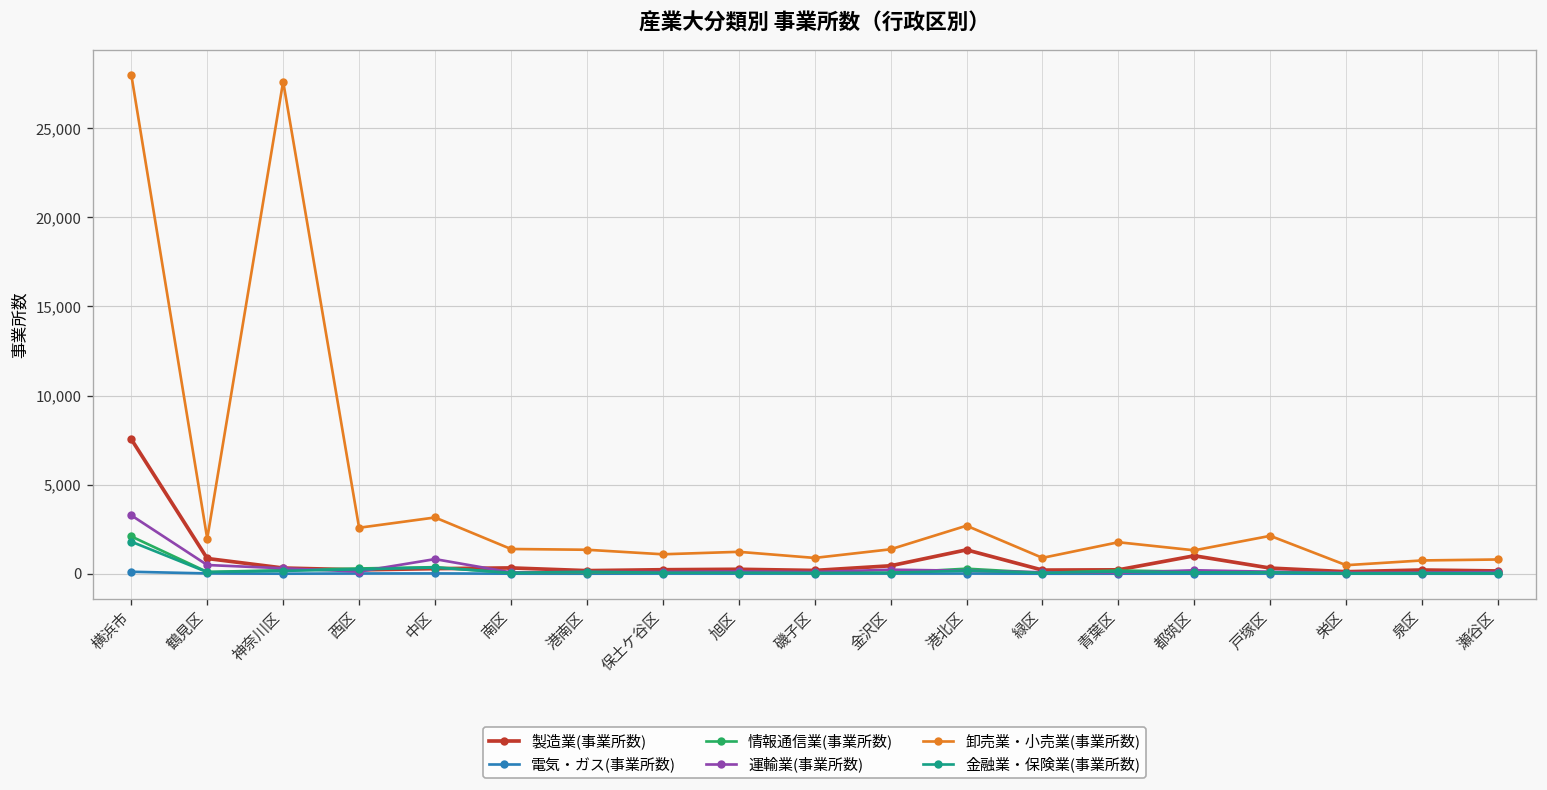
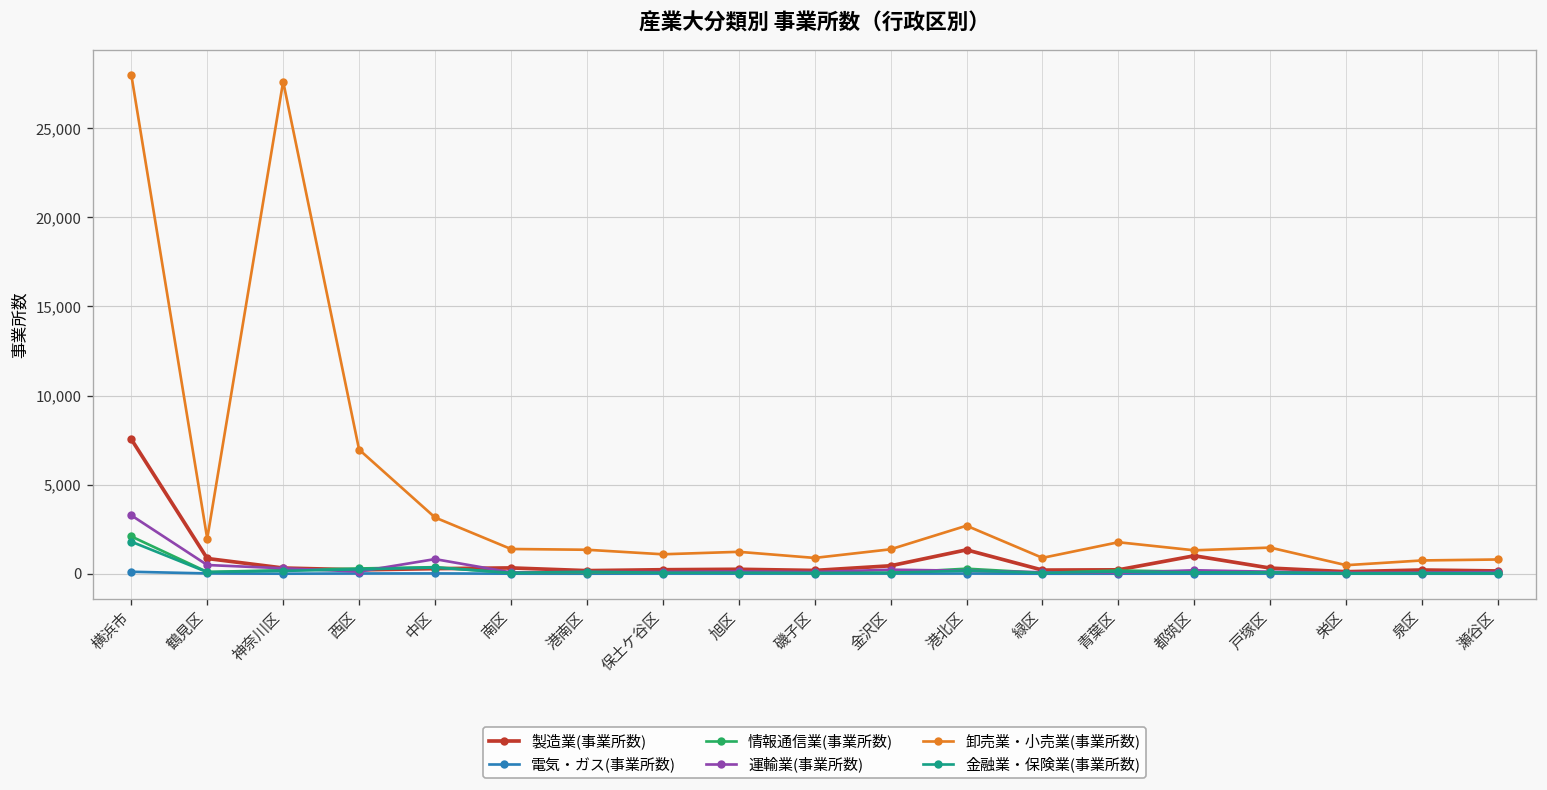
卸売業・小売業(事業所数), 西区: 2,600 -> 7,000
卸売業・小売業(事業所数), 戸塚区: 2,100 -> 1,500
